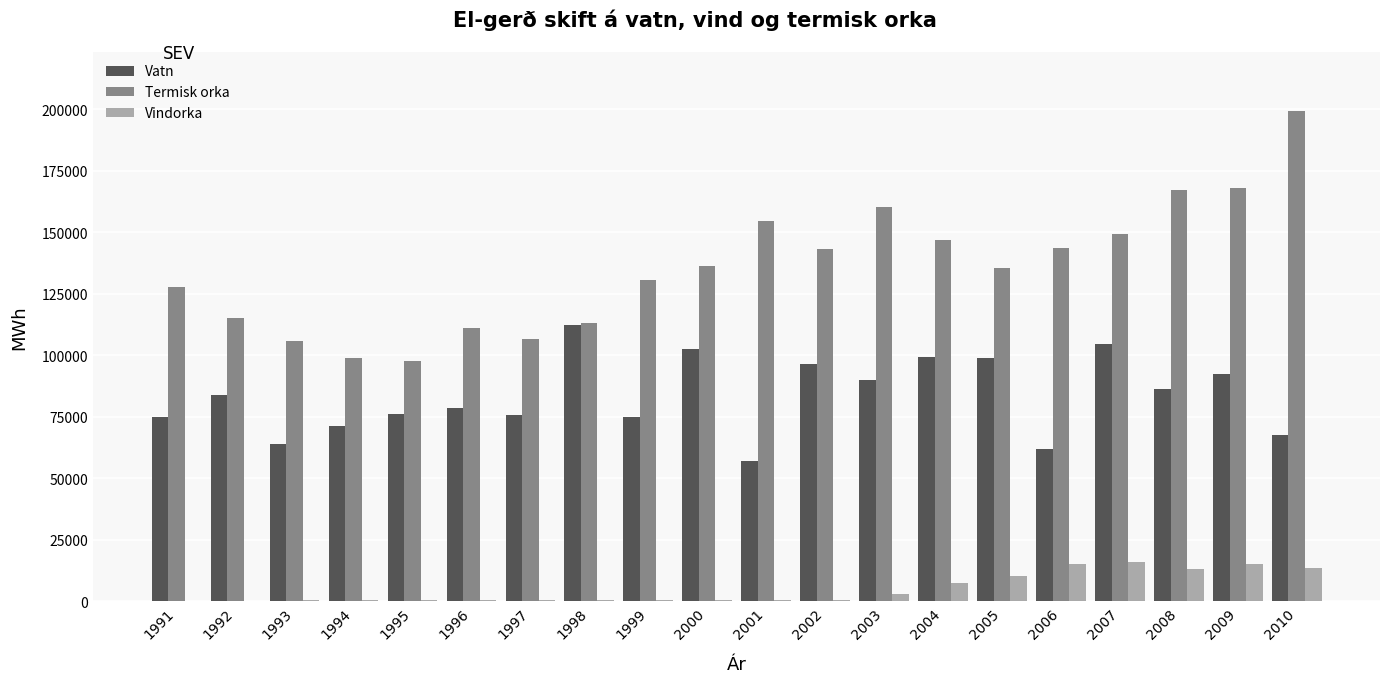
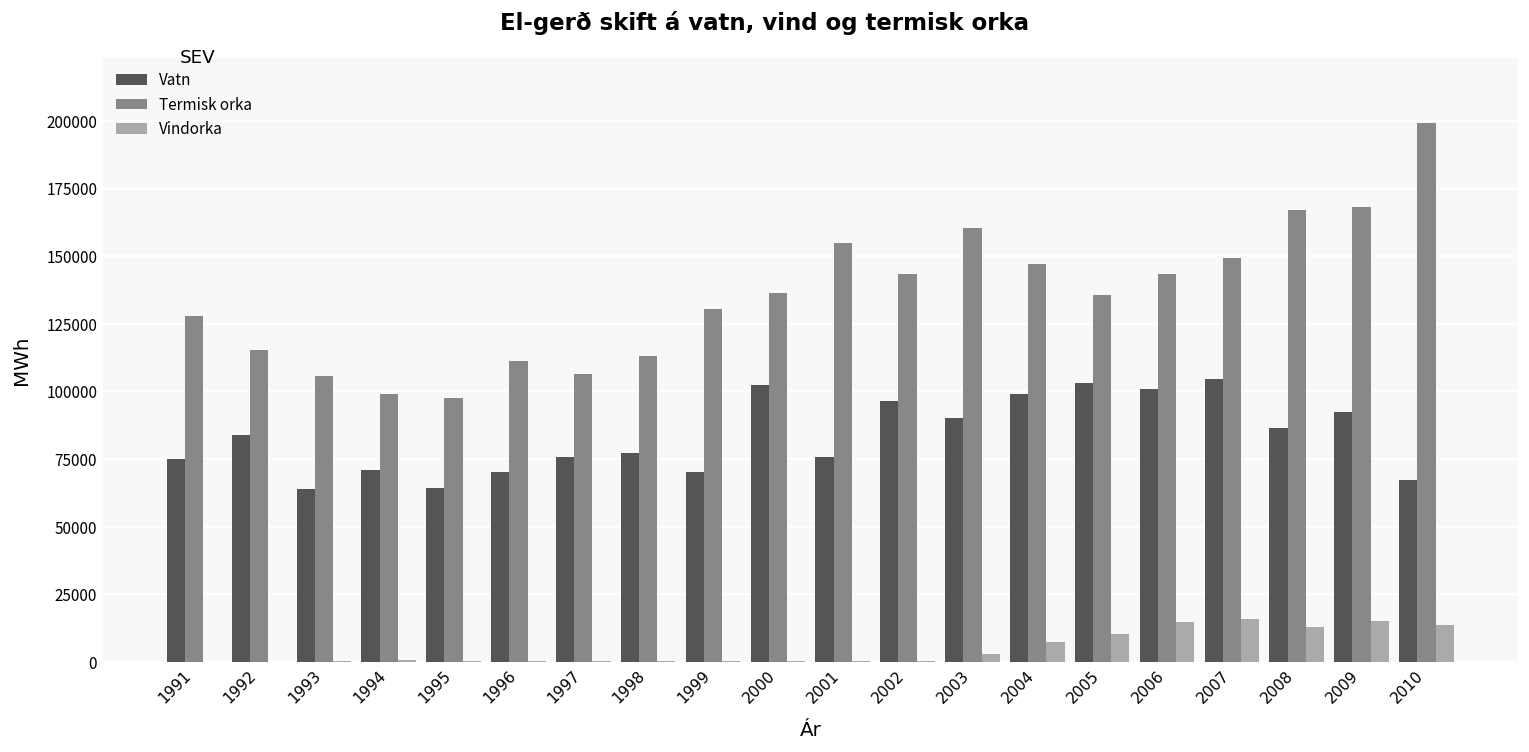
Vatn, 1995: 76000 -> 64000
Vatn, 1996: 78000 -> 70000
Vatn, 1998: 112000 -> 77000
Vatn, 1999: 75000 -> 70000
Vatn, 2001: 57000 -> 76000
Vatn, 2005: 99000 -> 103000
Vatn, 2006: 62000 -> 101000
